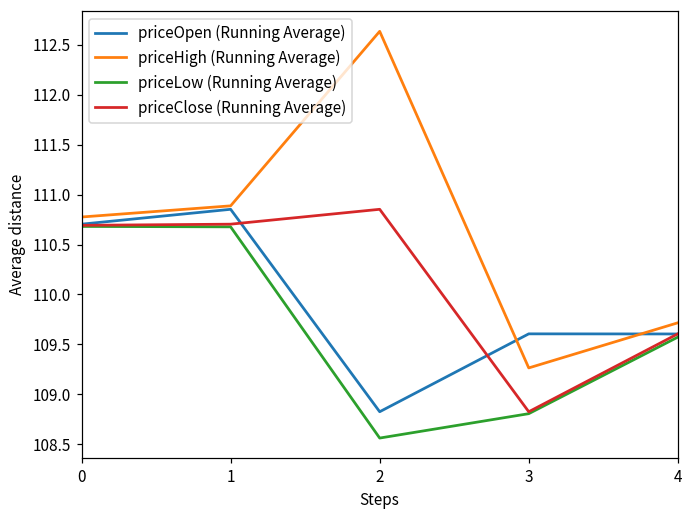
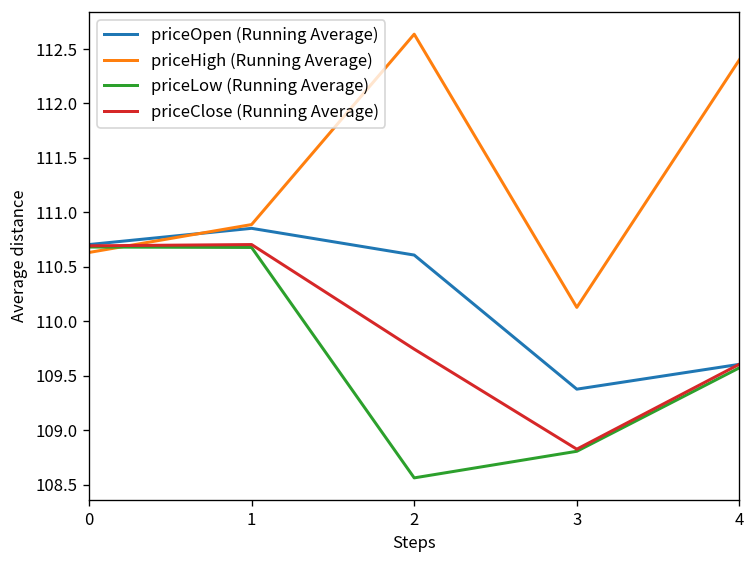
priceHigh (Running Average), 0: 110.8 -> 110.6
priceOpen (Running Average), 2: 108.8 -> 110.6
priceClose (Running Average), 2: 110.9 -> 109.7
priceOpen (Running Average), 3: 109.6 -> 109.4
priceHigh (Running Average), 3: 109.3 -> 110.1
priceHigh (Running Average), 4: 109.7 -> 112.4
